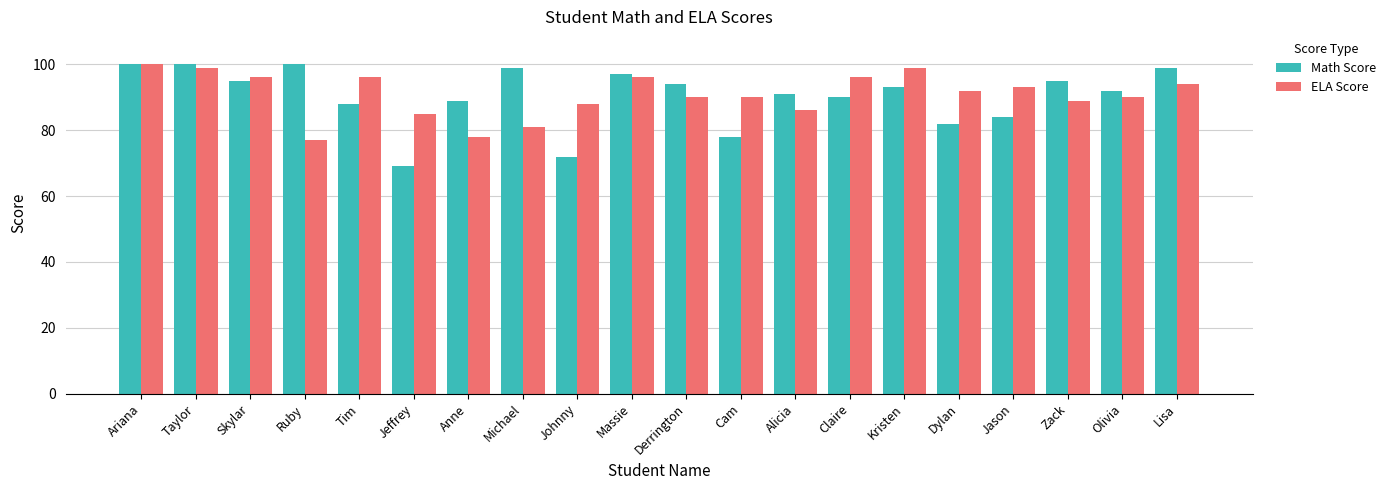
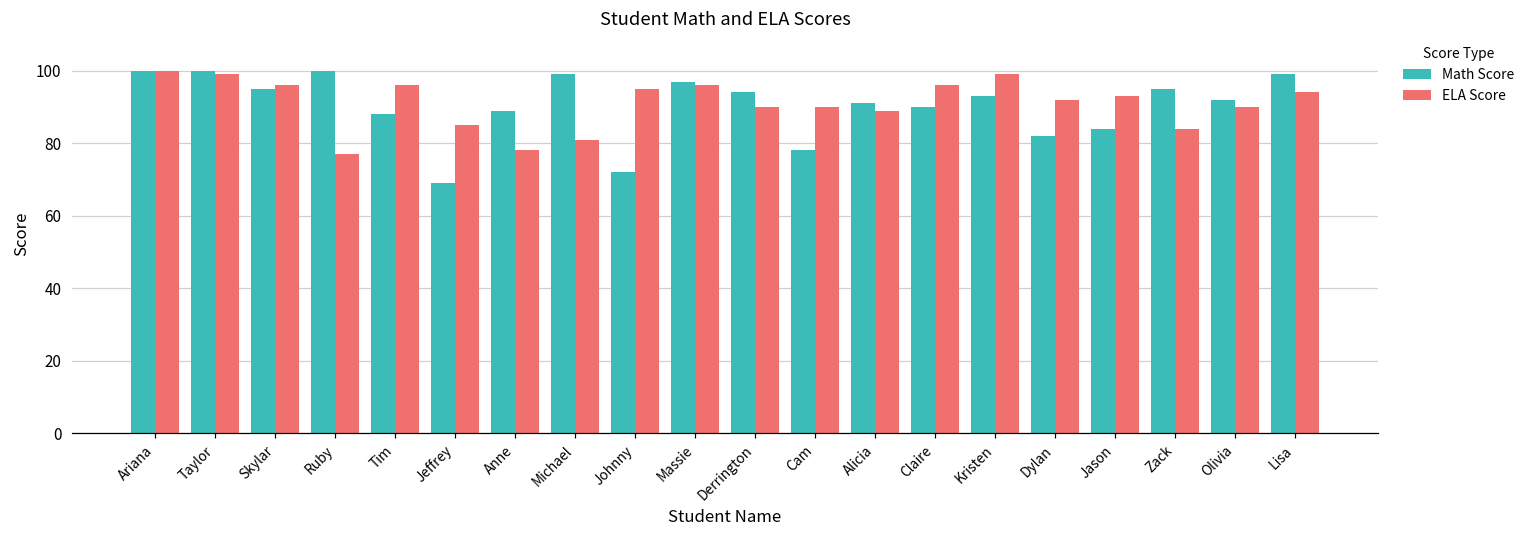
ELA Score, Johnny: 88 -> 95
ELA Score, Alicia: 86 -> 89
ELA Score, Zack: 89 -> 84
